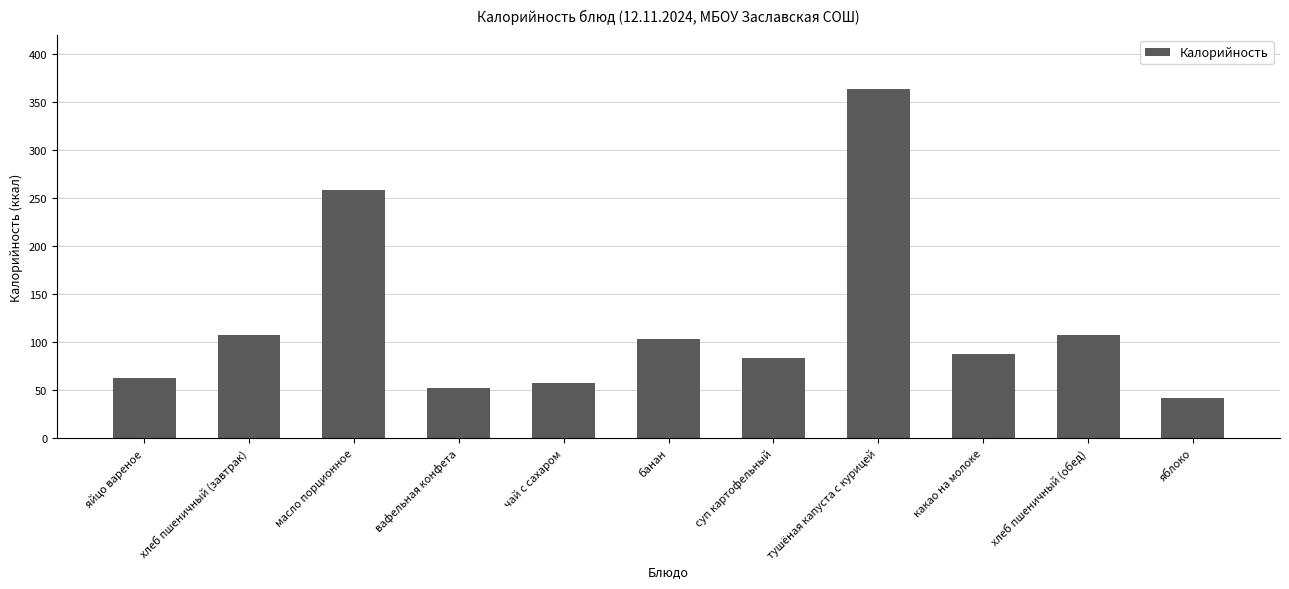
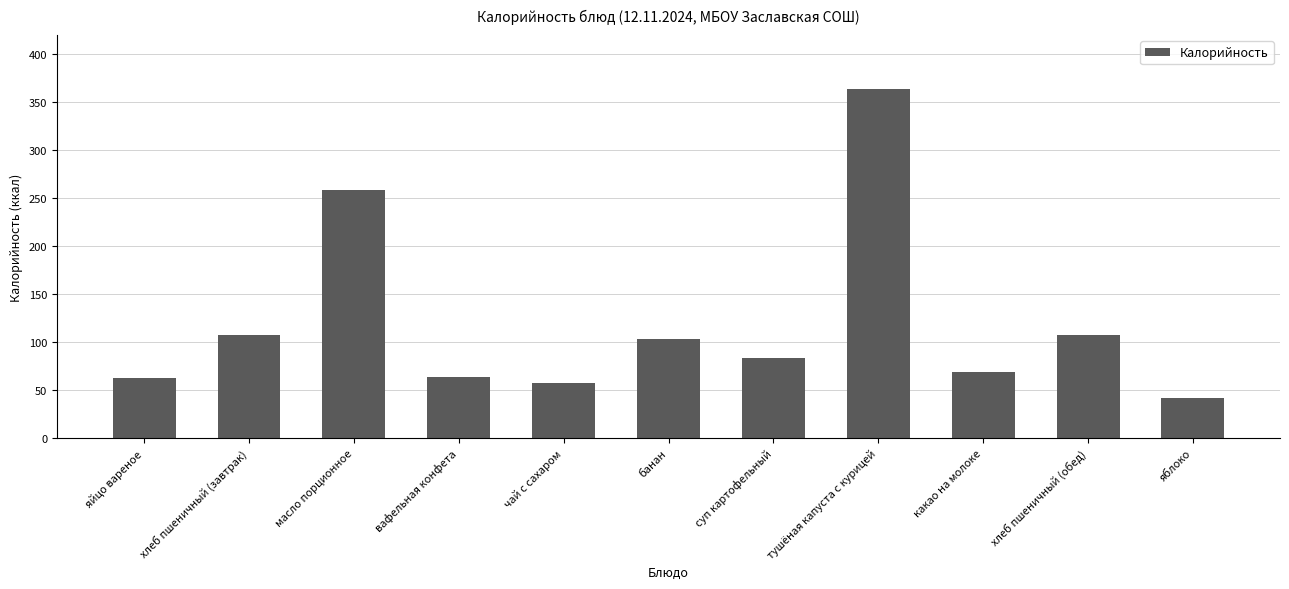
вафельная конфета: 50 -> 60
какао на молоке: 90 -> 70
